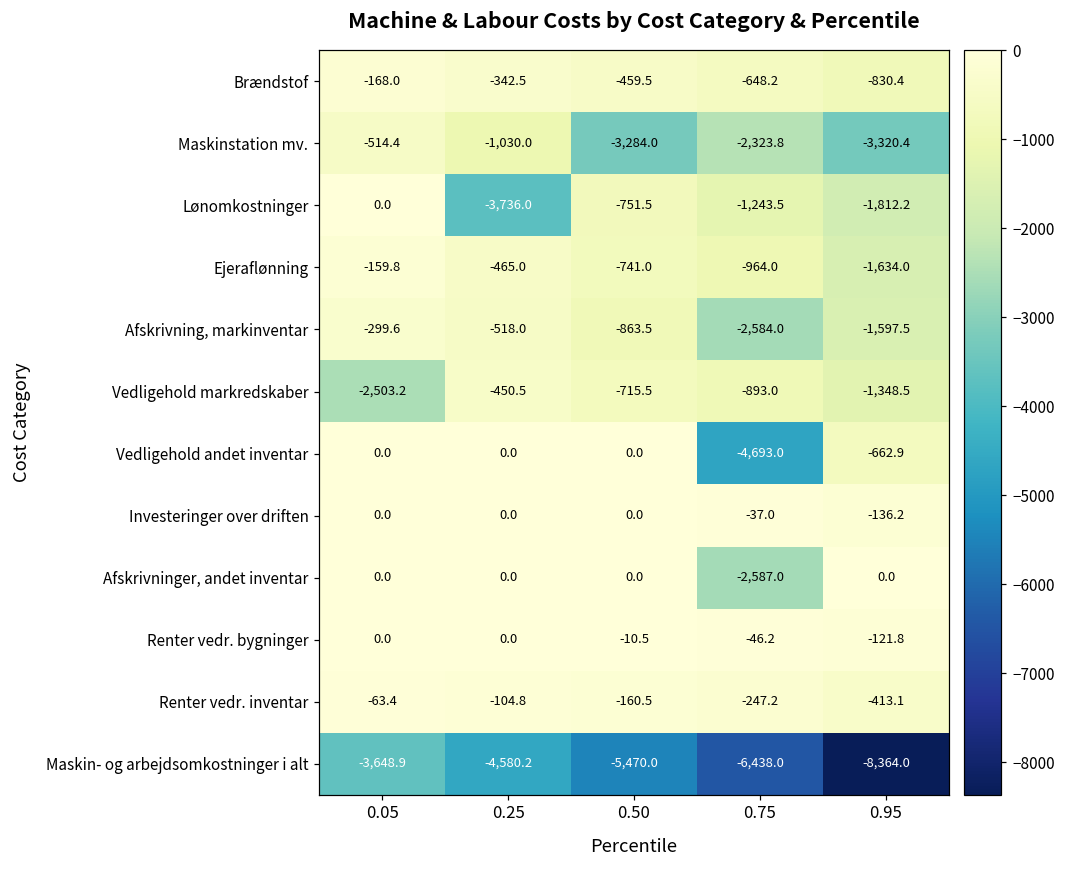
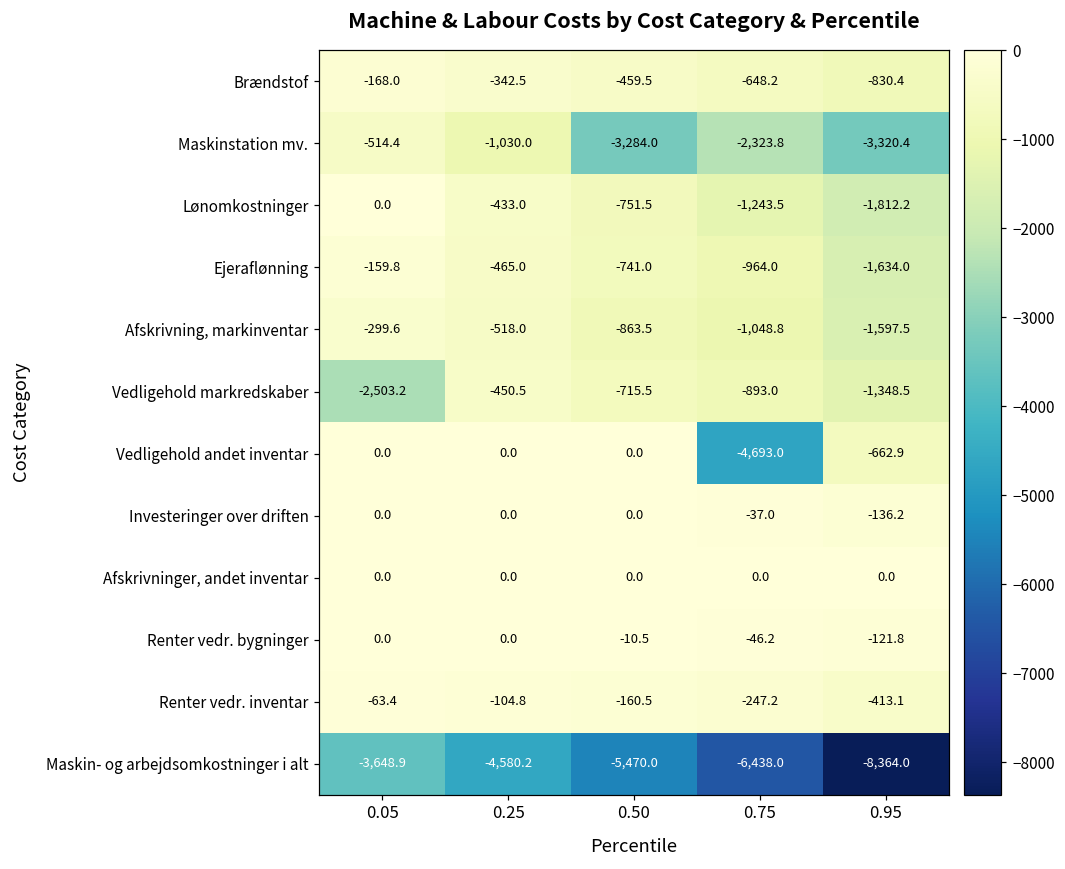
Lønomkostninger, 0.25: -3,736.0 -> -433.0
Afskrivning, markinventar, 0.75: -2,584.0 -> -1,048.8
Afskrivninger, andet inventar, 0.75: -2,587.0 -> 0.0
